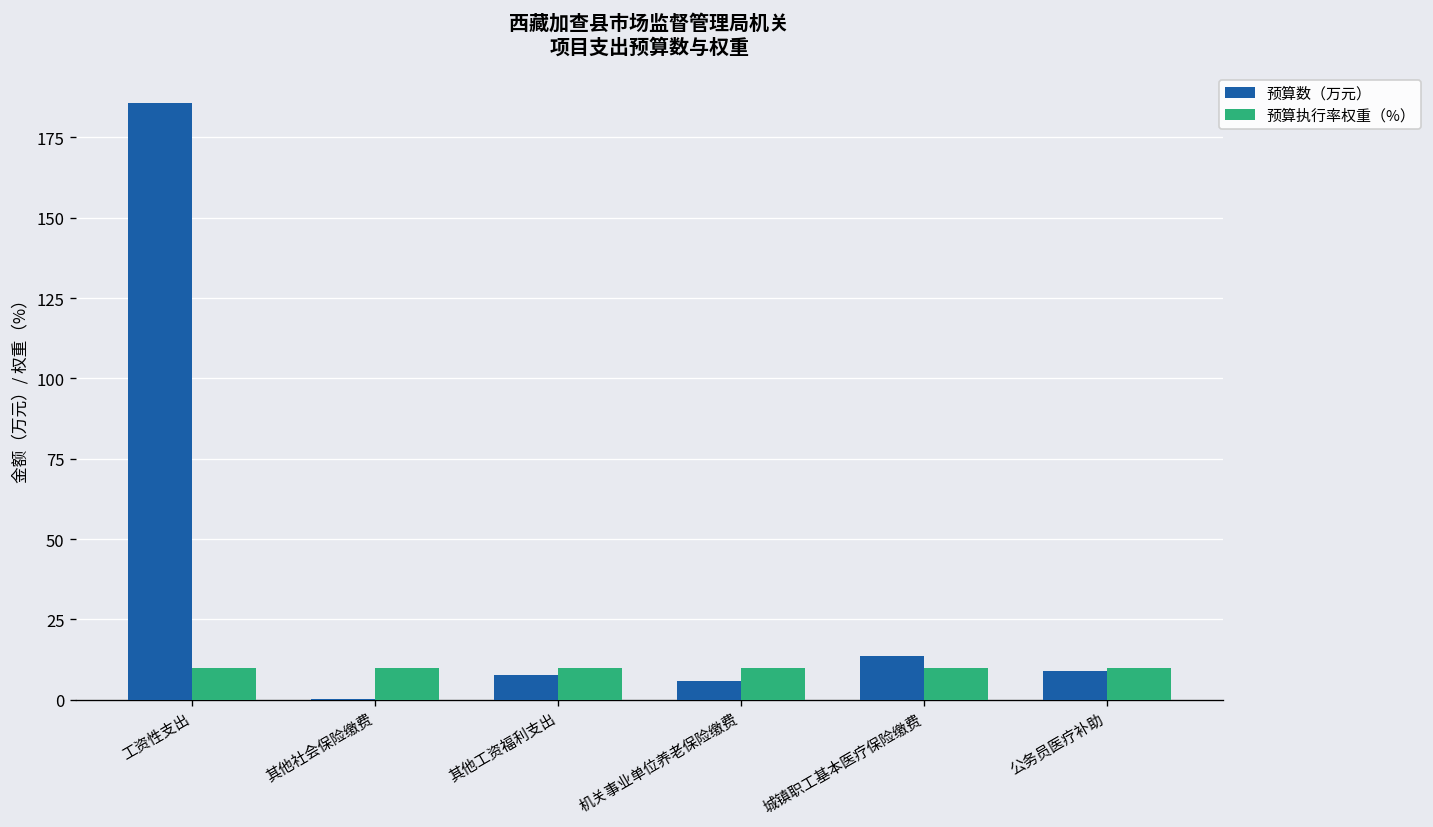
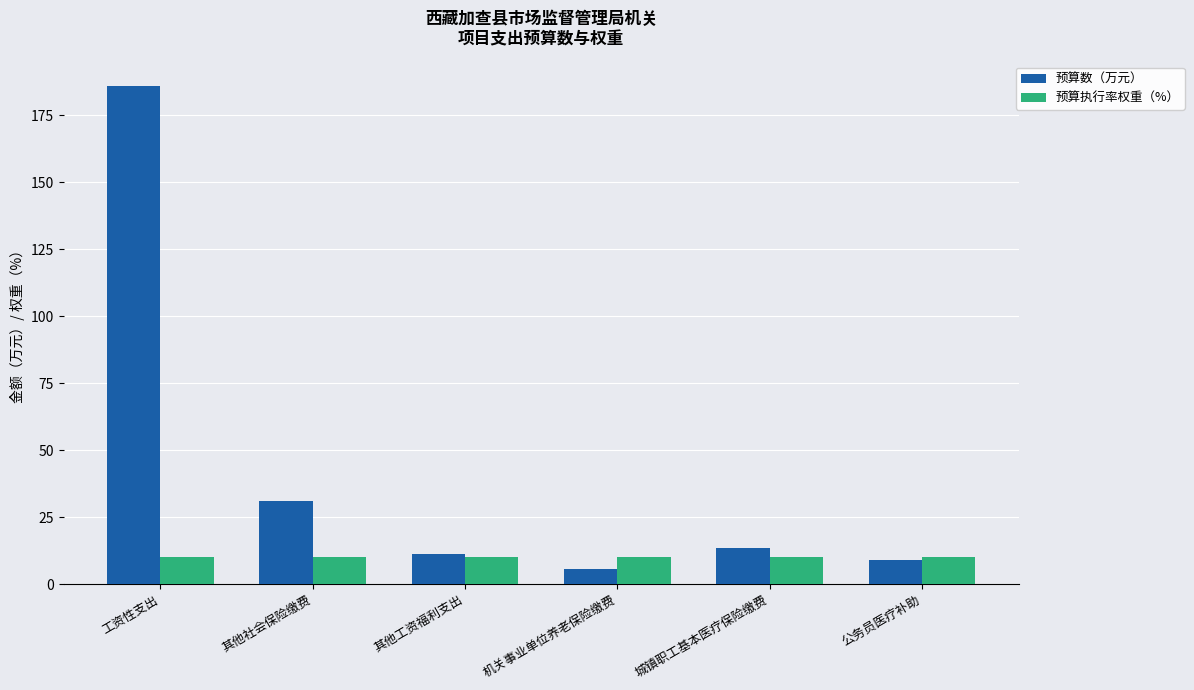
预算数（万元）, 其他社会保险缴费: 0 -> 31
预算数（万元）, 其他工资福利支出: 8 -> 11
